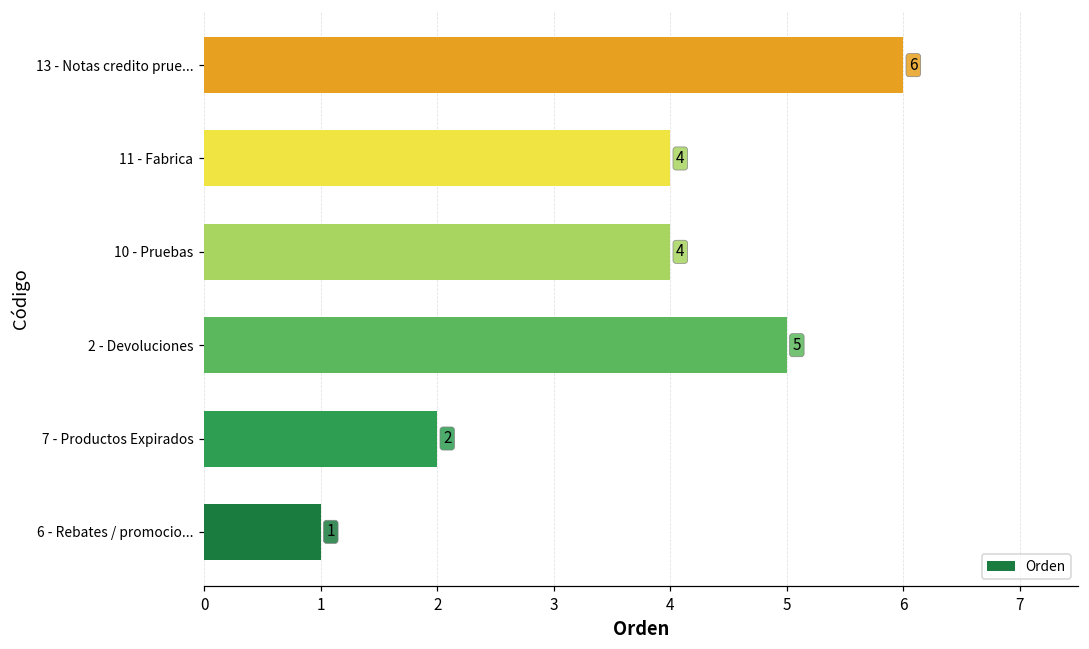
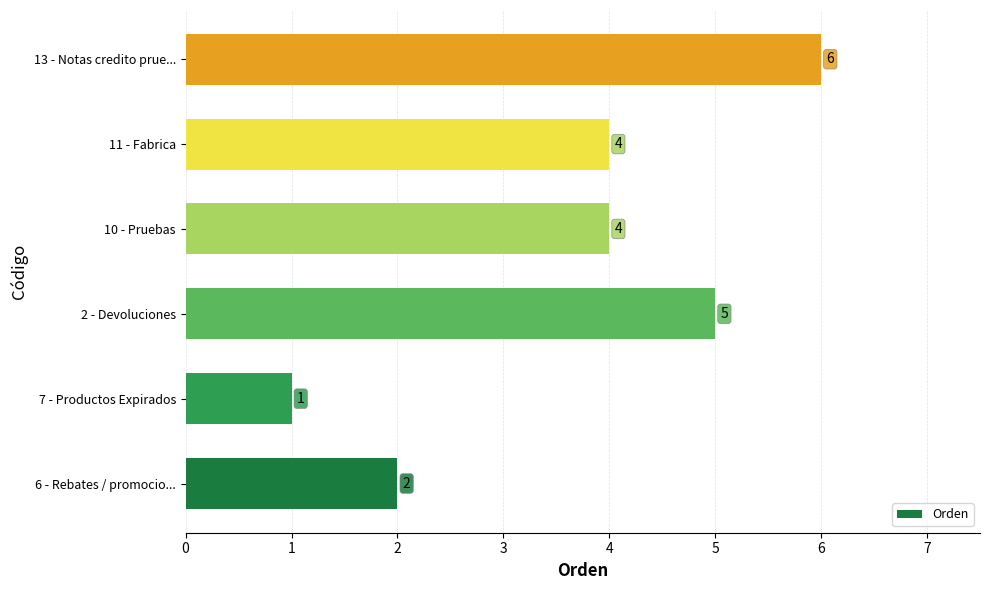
7 - Productos Expirados: 2 -> 1
6 - Rebates / promocio...: 1 -> 2
